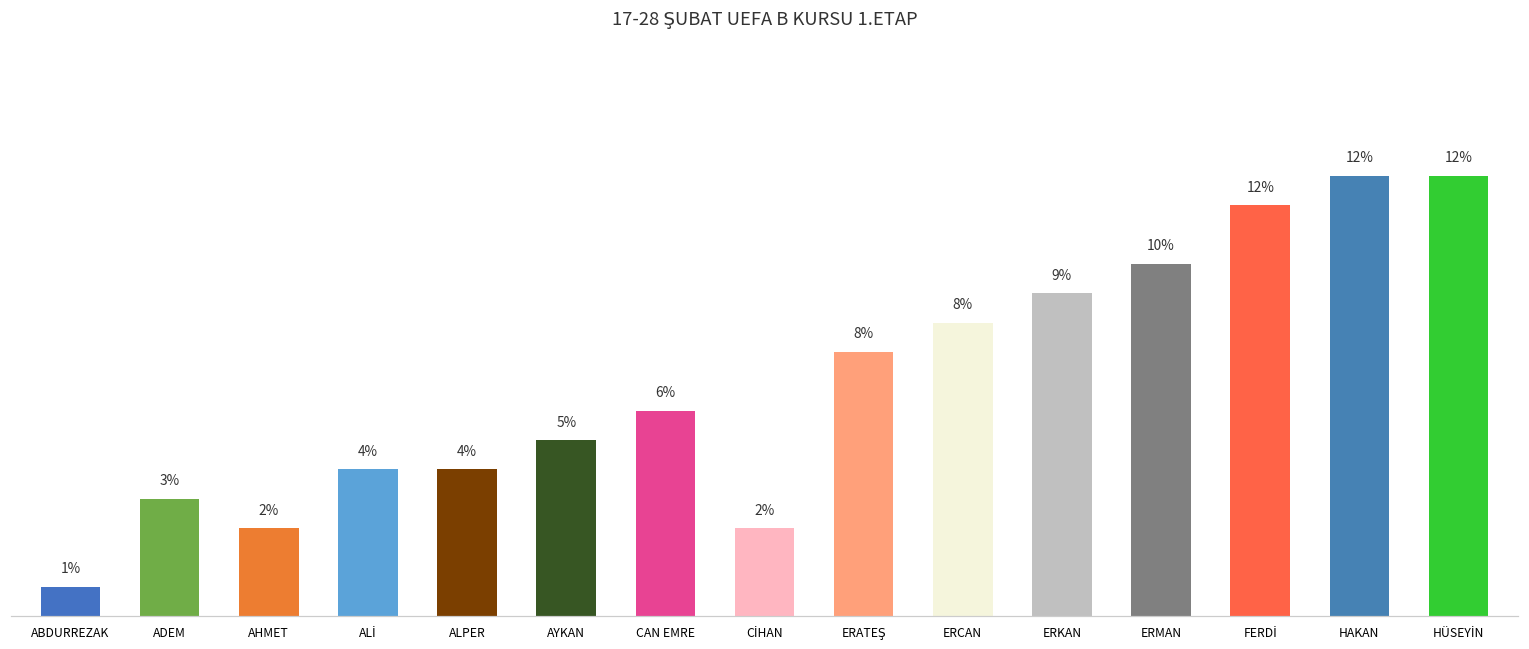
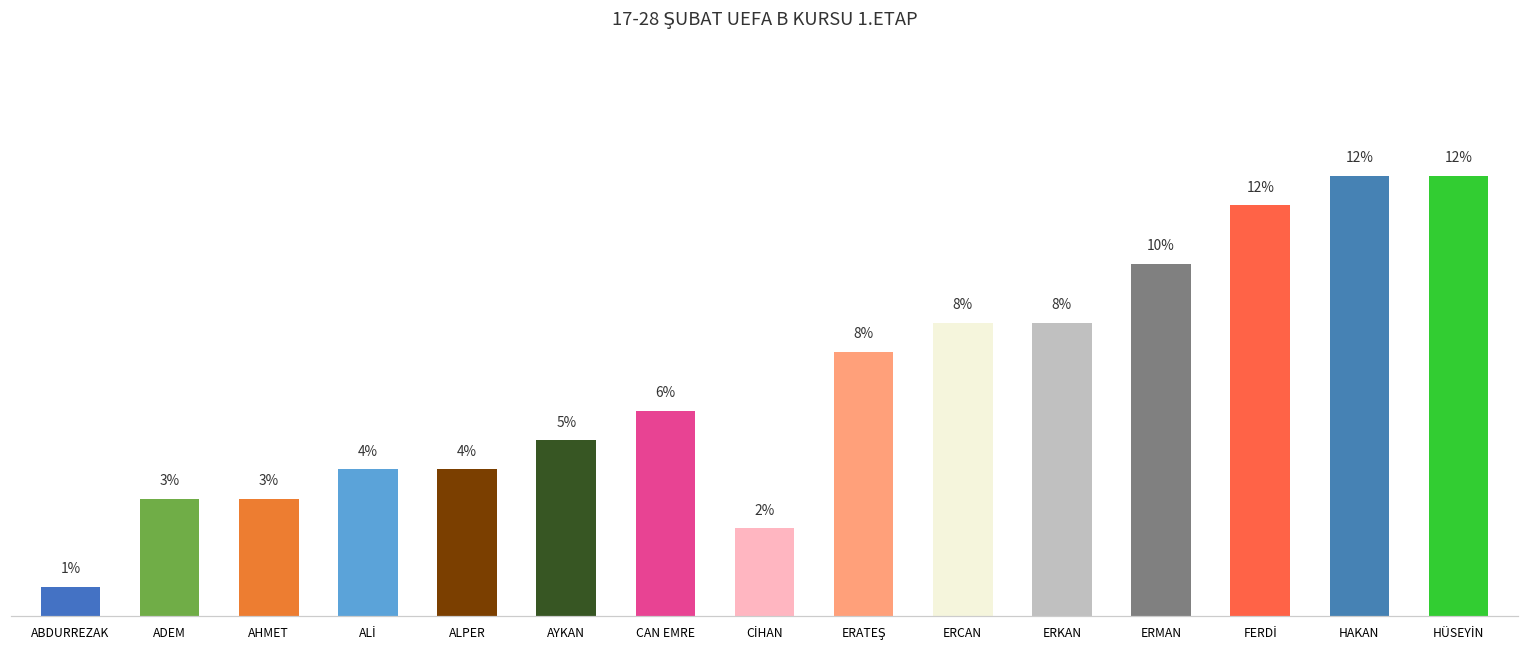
AHMET: 2% -> 3%
ERKAN: 9% -> 8%
